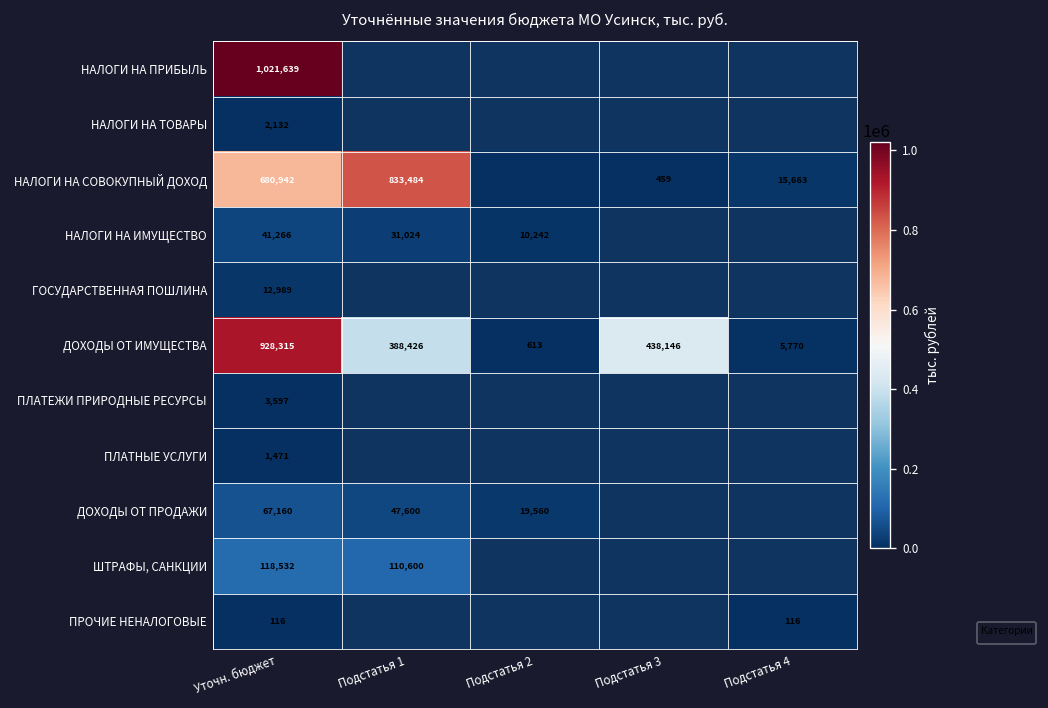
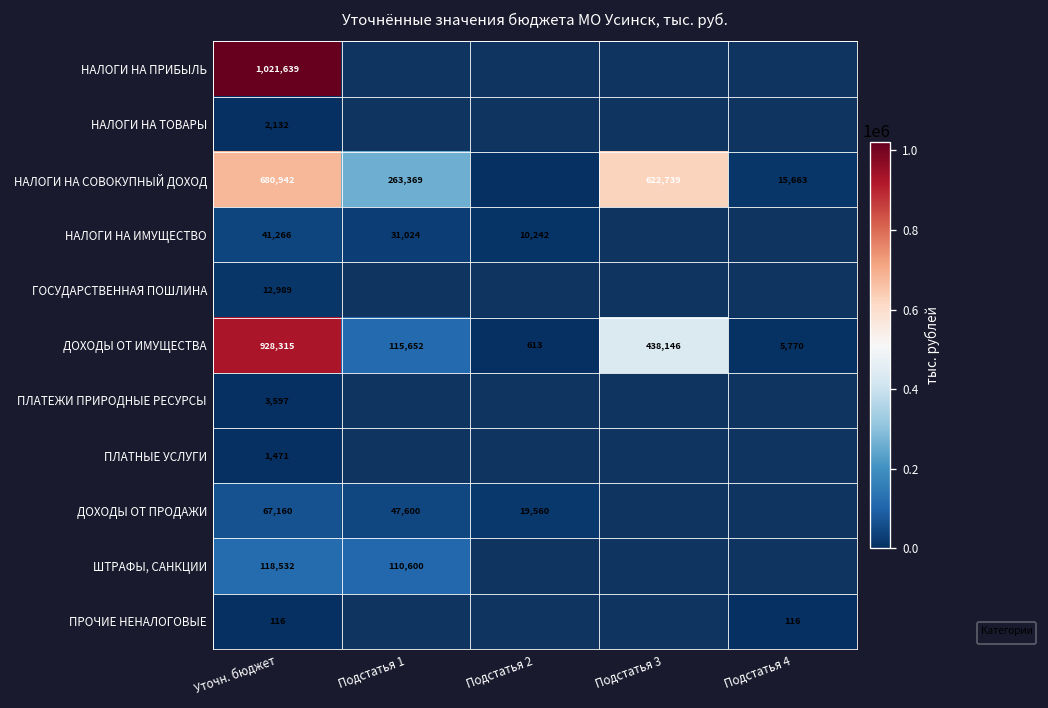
НАЛОГИ НА СОВОКУПНЫЙ ДОХОД, Подстатья 1: 833,484 -> 263,369
НАЛОГИ НА СОВОКУПНЫЙ ДОХОД, Подстатья 3: 459 -> 622,739
ДОХОДЫ ОТ ИМУЩЕСТВА, Подстатья 1: 388,426 -> 115,652
